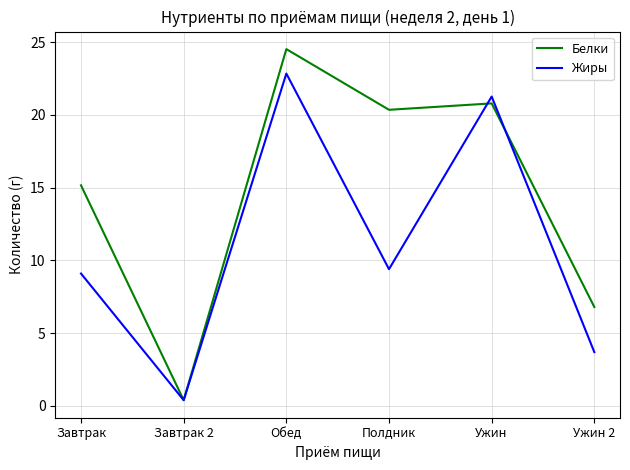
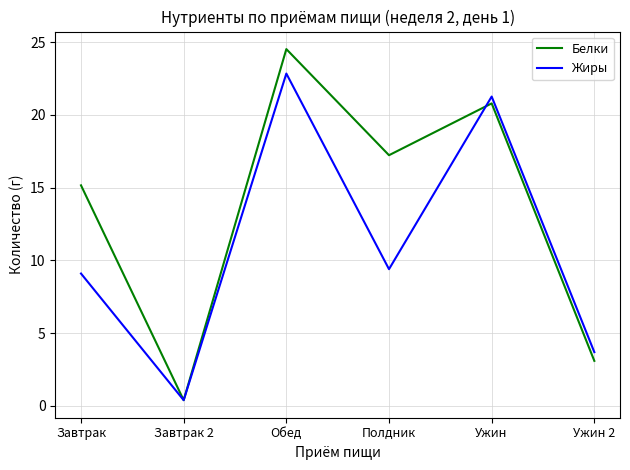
Белки, Полдник: 20.4 -> 17.2
Белки, Ужин 2: 6.8 -> 3.1
